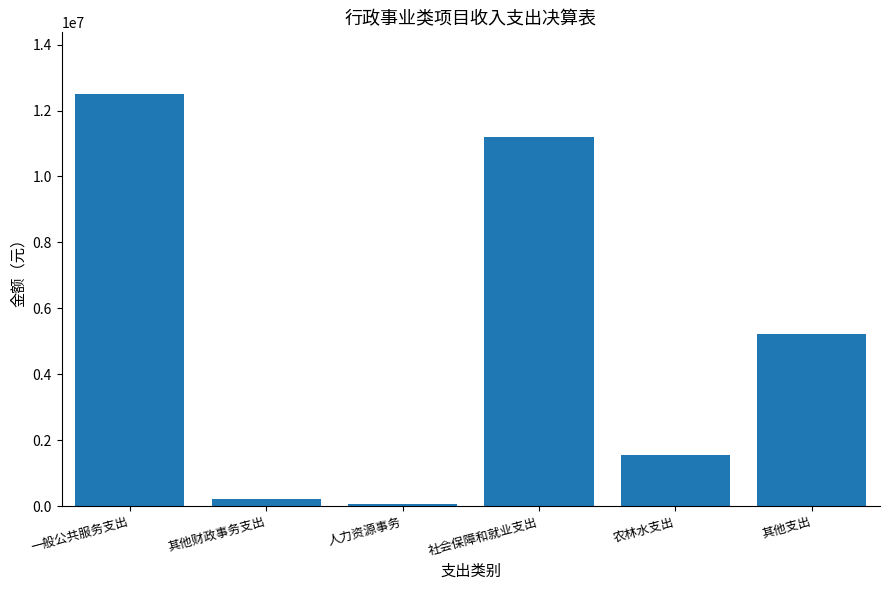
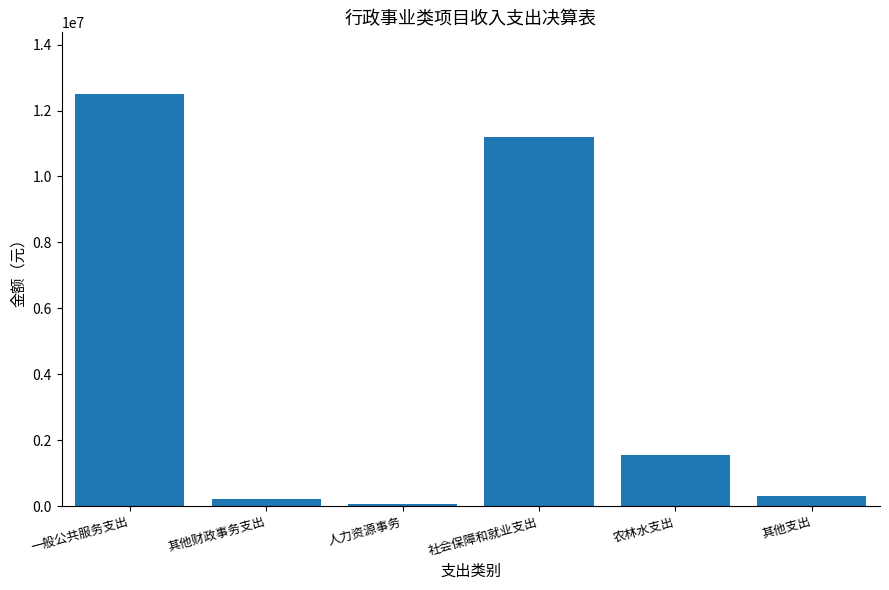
其他支出: 5200000 -> 300000
